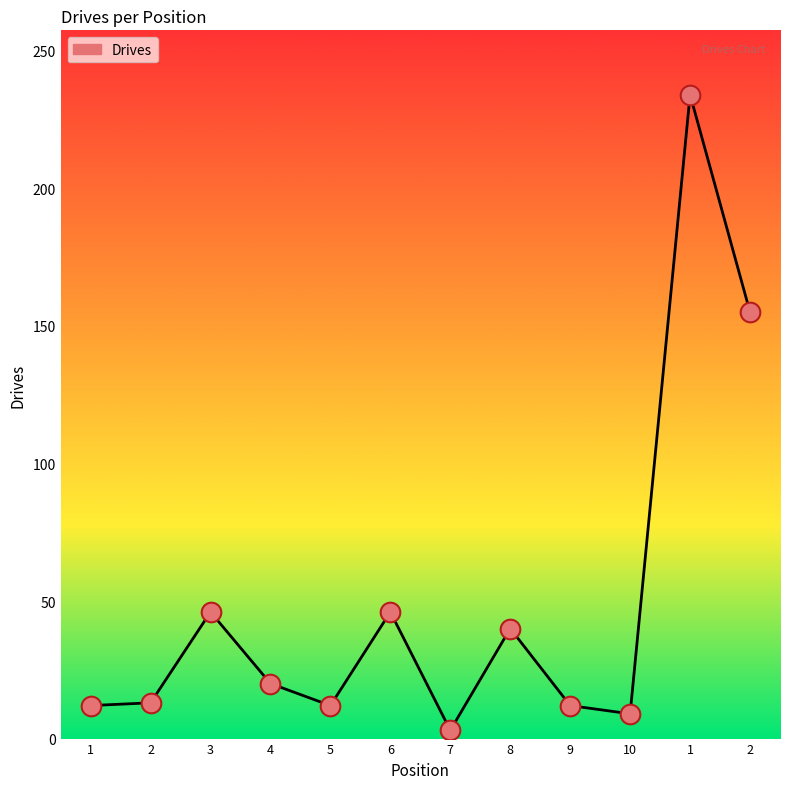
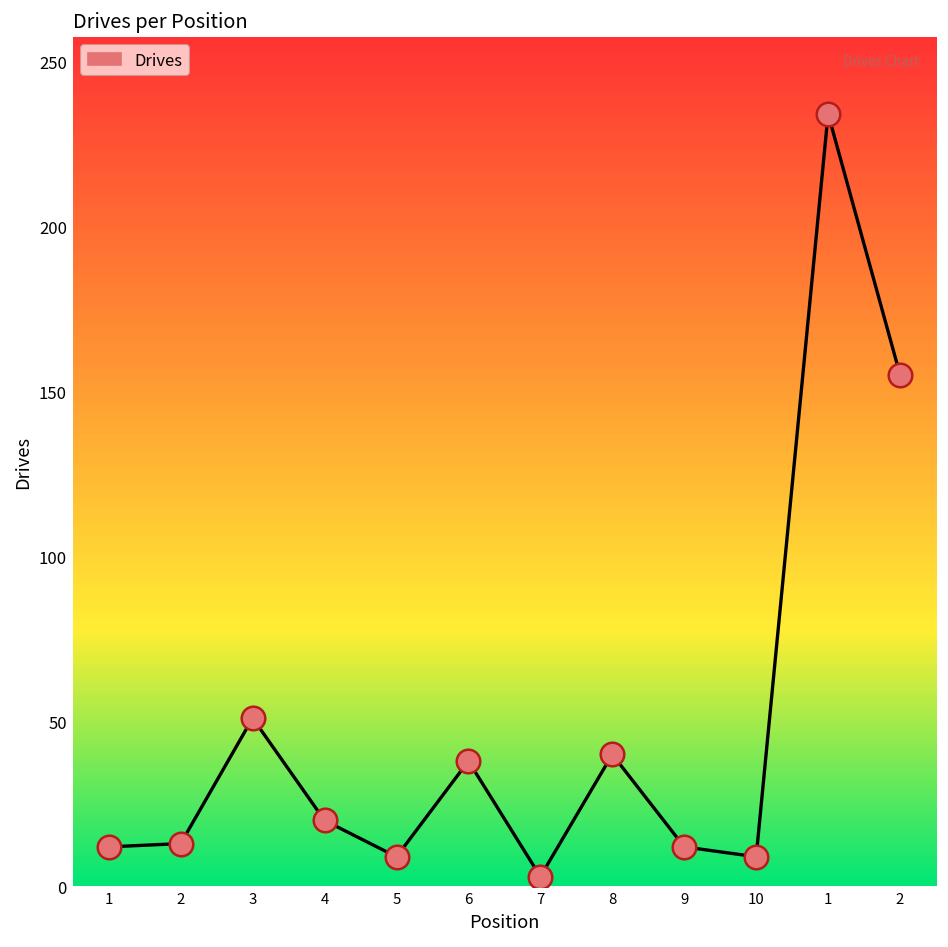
3: 46 -> 51
5: 12 -> 9
6: 46 -> 38
